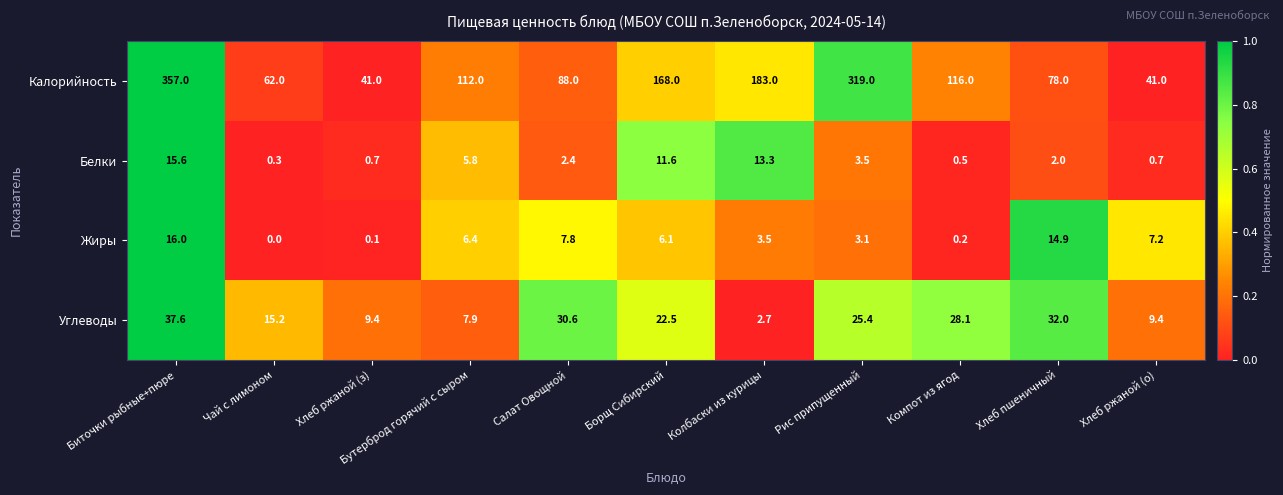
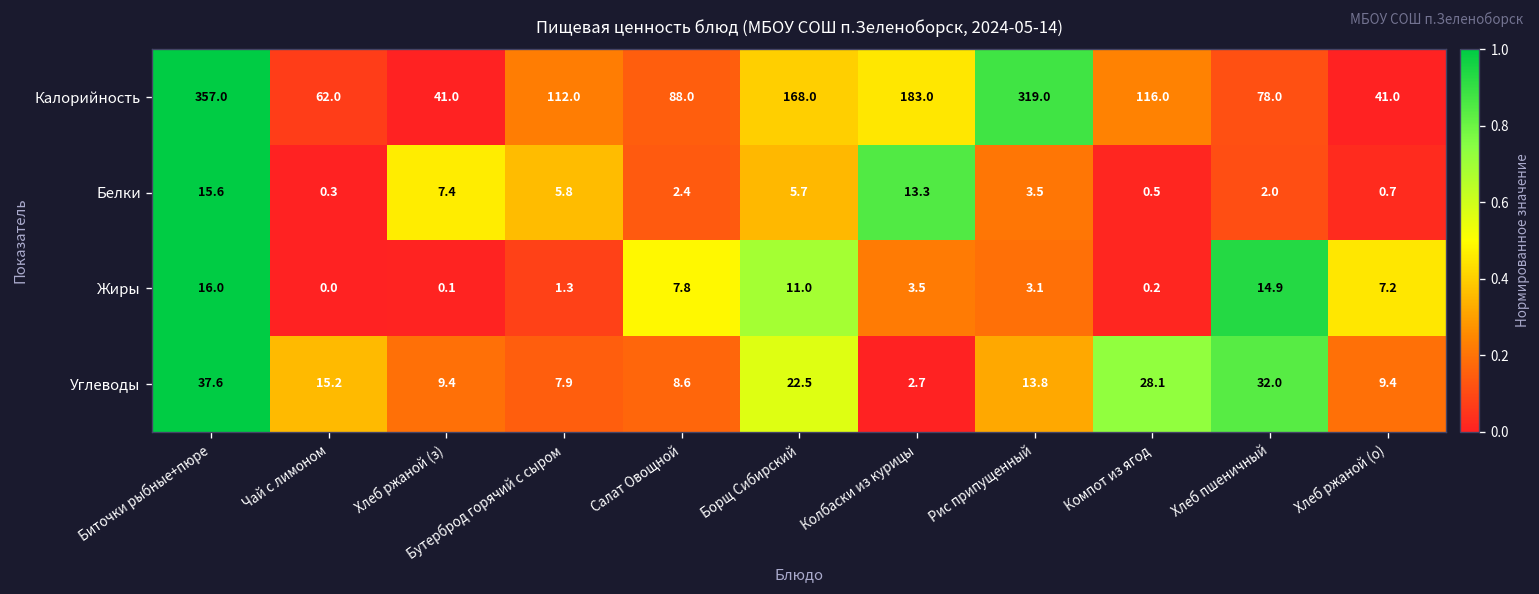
Белки, Хлеб ржаной (з): 0.7 -> 7.4
Белки, Борщ Сибирский: 11.6 -> 5.7
Жиры, Бутерброд горячий с сыром: 6.4 -> 1.3
Жиры, Борщ Сибирский: 6.1 -> 11.0
Углеводы, Салат Овощной: 30.6 -> 8.6
Углеводы, Рис припущенный: 25.4 -> 13.8
